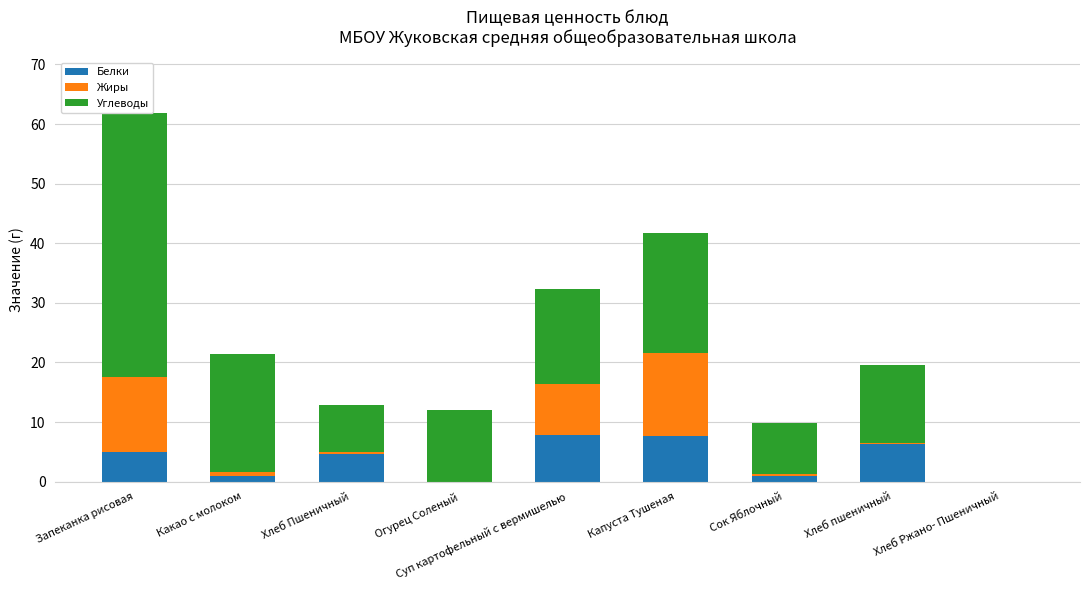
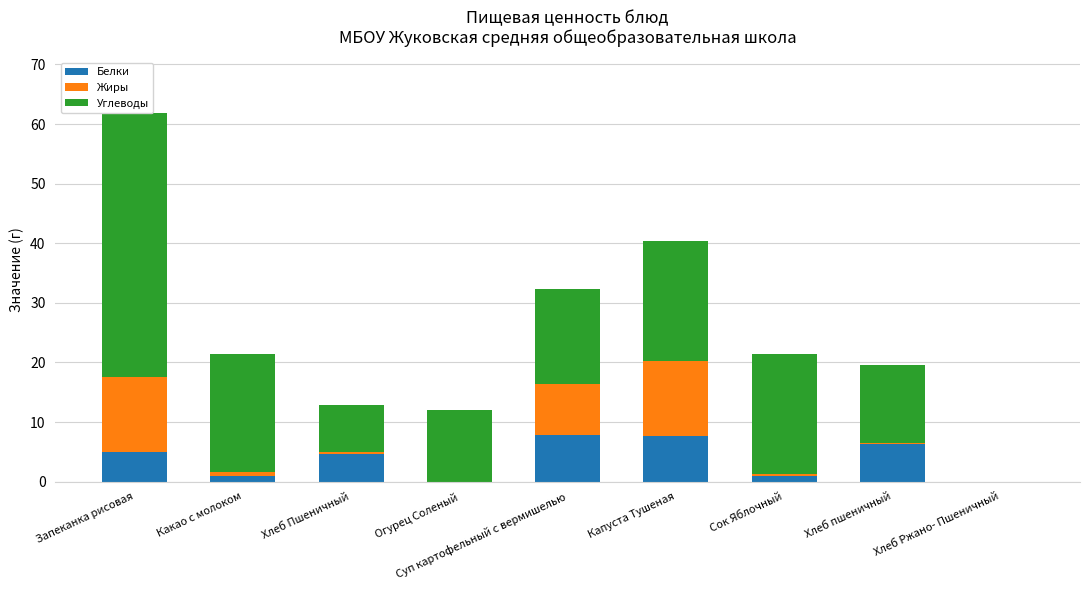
Жиры, Капуста Тушеная: 14 -> 13
Углеводы, Сок Яблочный: 9 -> 20
